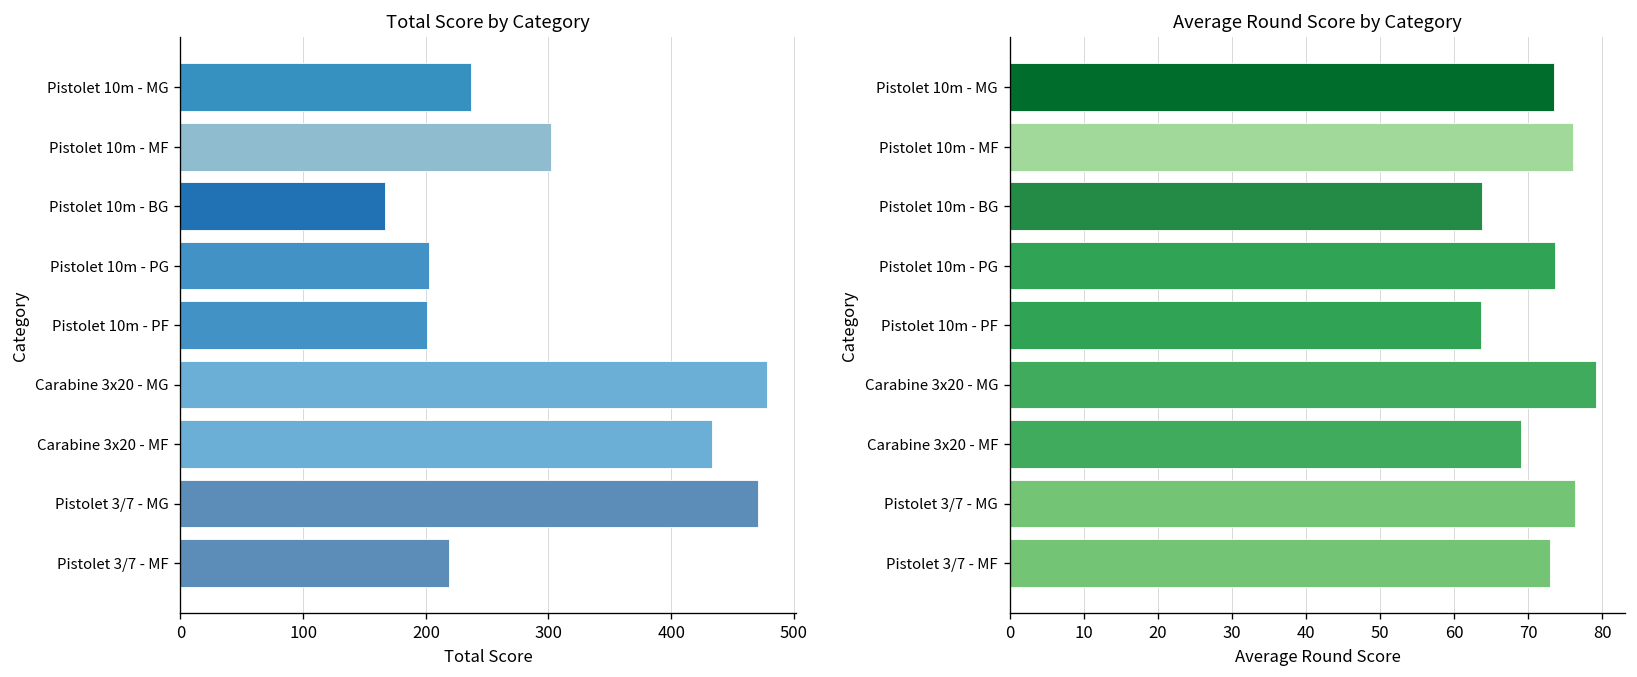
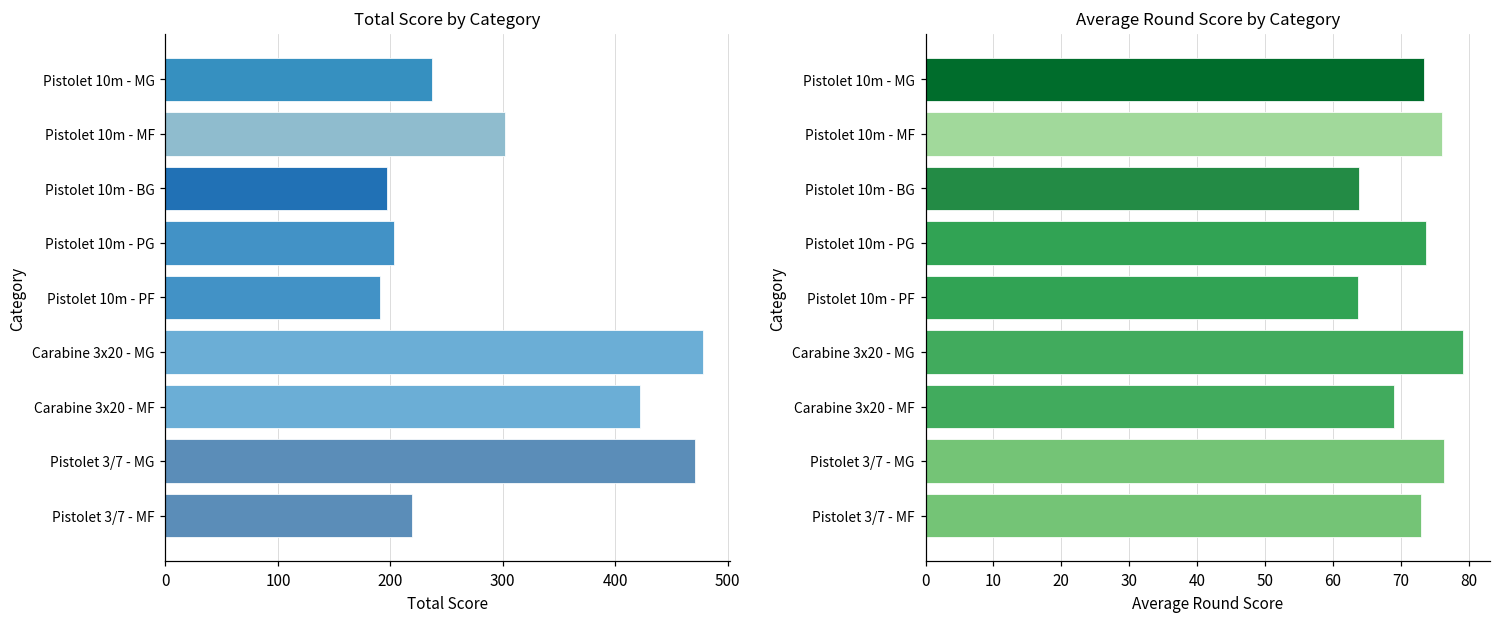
Total Score by Category, Pistolet 10m - BG: 167 -> 197
Total Score by Category, Pistolet 10m - PF: 201 -> 191
Total Score by Category, Carabine 3x20 - MF: 433 -> 422
